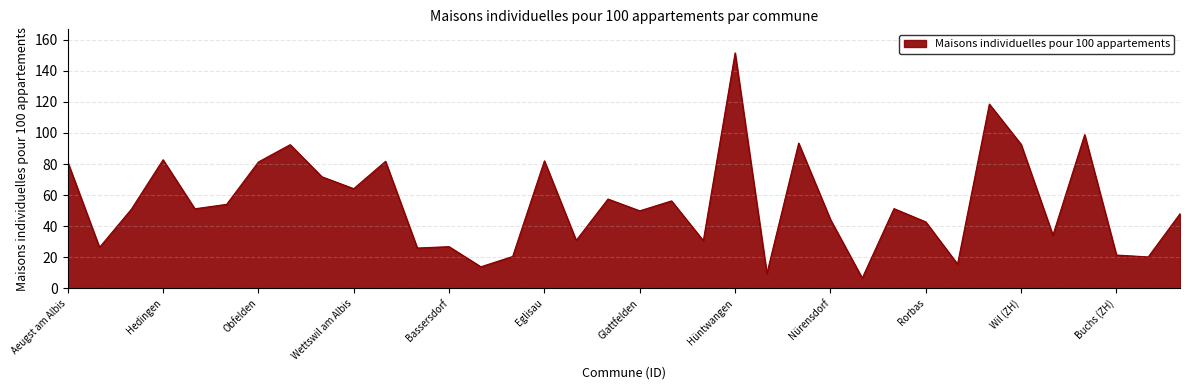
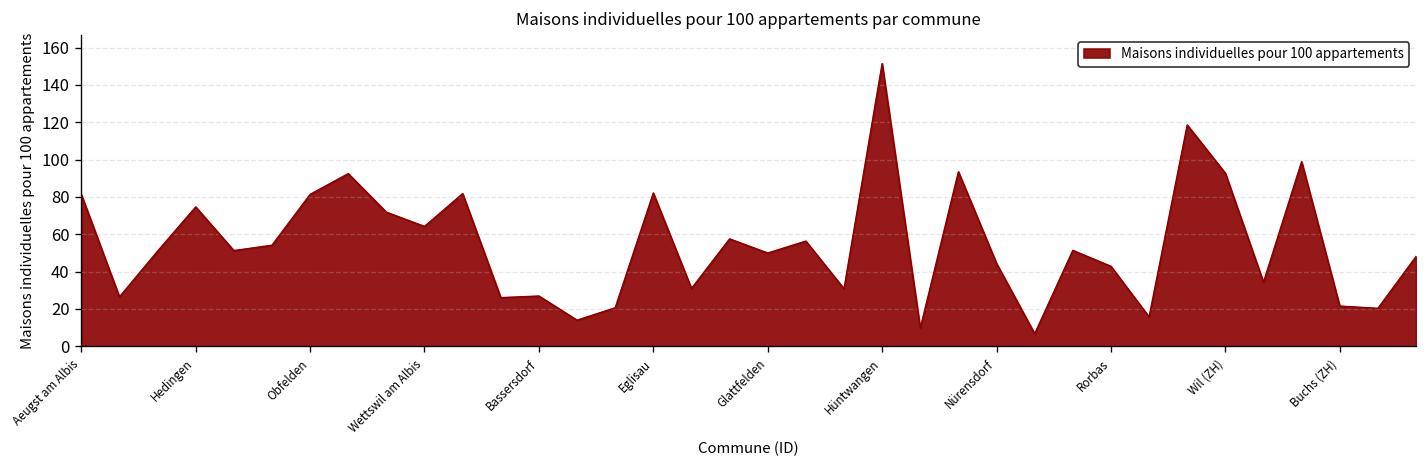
Hedingen: 83 -> 75
